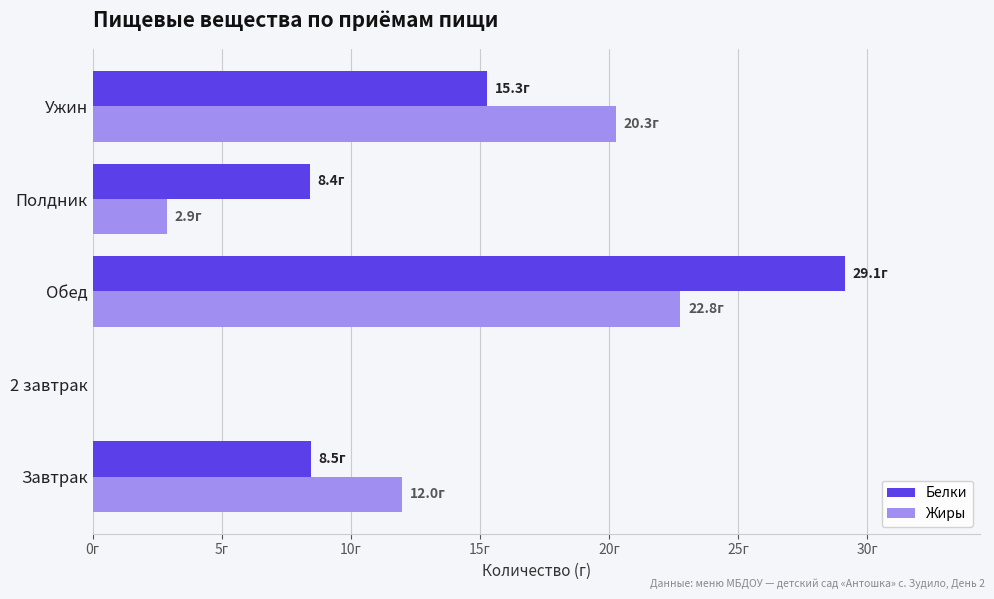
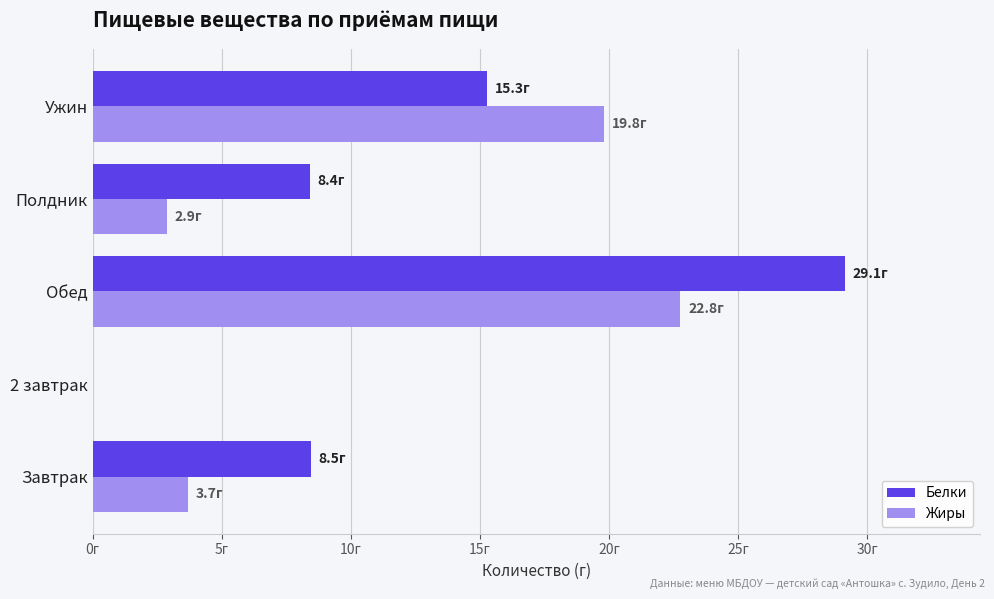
Жиры, Ужин: 20.3г -> 19.8г
Жиры, Завтрак: 12.0г -> 3.7г
